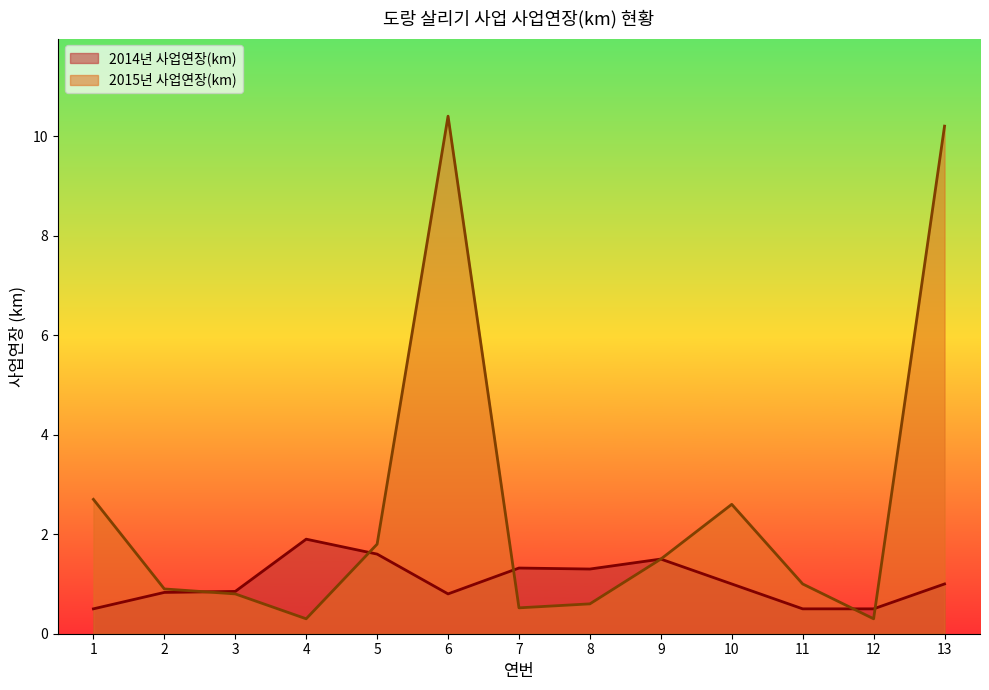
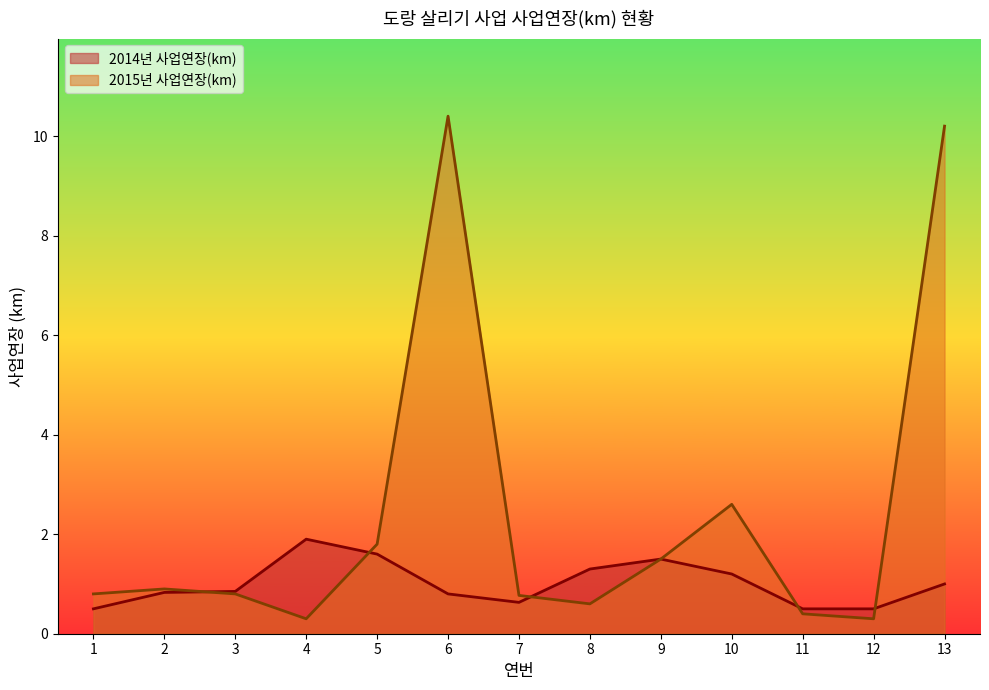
2015년 사업연장(km), 1: 2.7 -> 0.8
2014년 사업연장(km), 7: 1.3 -> 0.6
2015년 사업연장(km), 7: 0.5 -> 0.8
2014년 사업연장(km), 10: 1.0 -> 1.2
2015년 사업연장(km), 11: 1.0 -> 0.4
